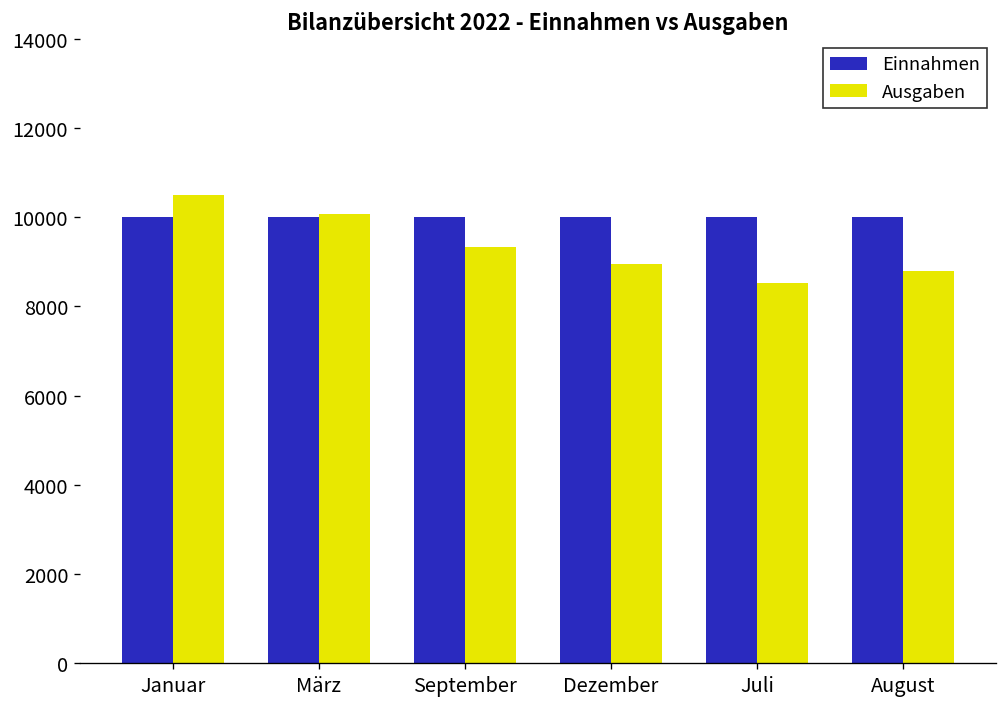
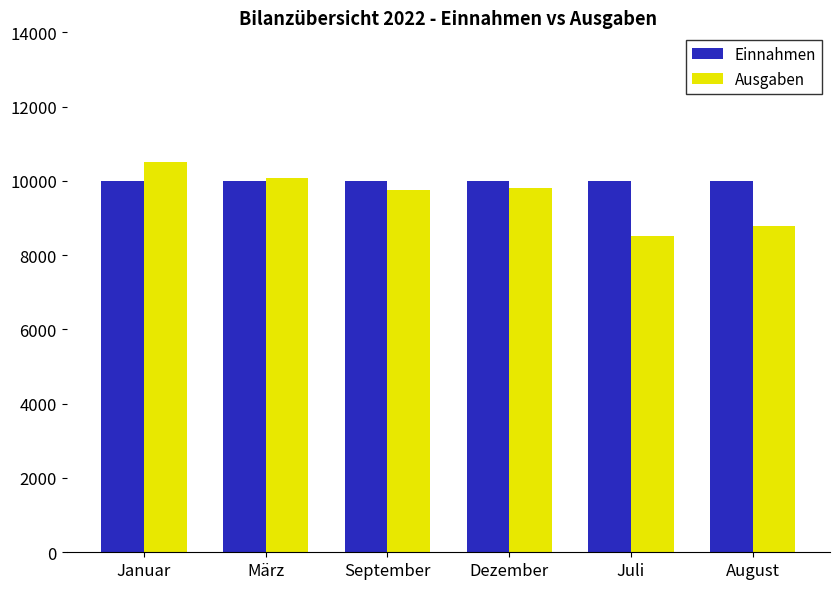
Ausgaben, September: 9300 -> 9700
Ausgaben, Dezember: 9000 -> 9800
